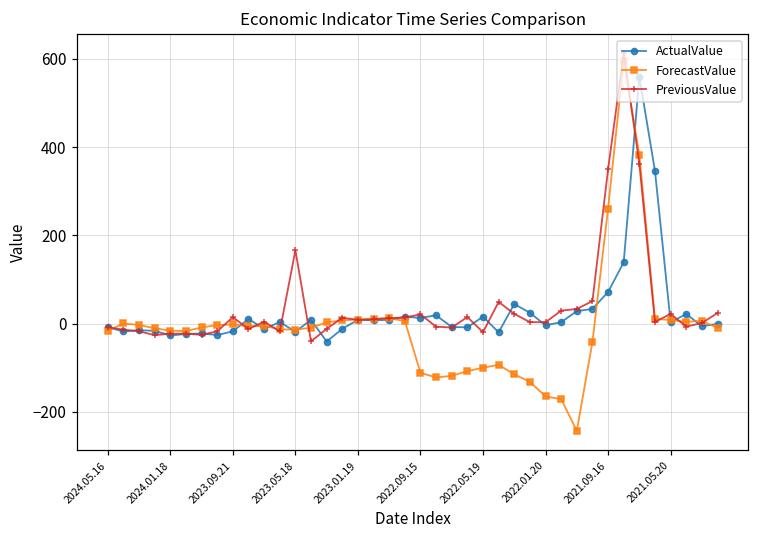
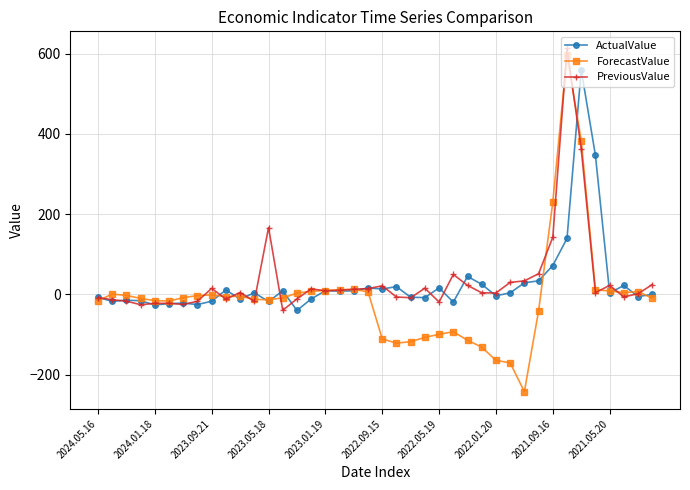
ForecastValue, 2021.09.16: 260 -> 230
PreviousValue, 2021.09.16: 350 -> 140
